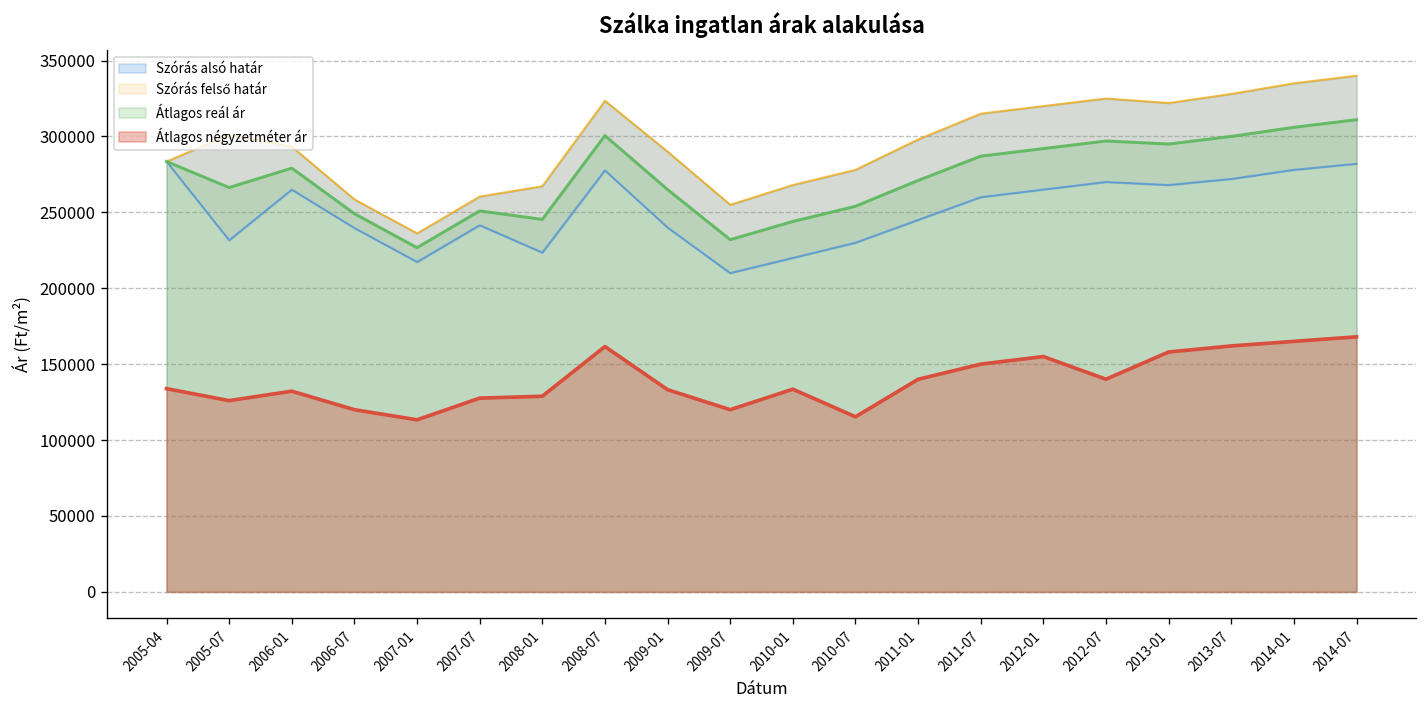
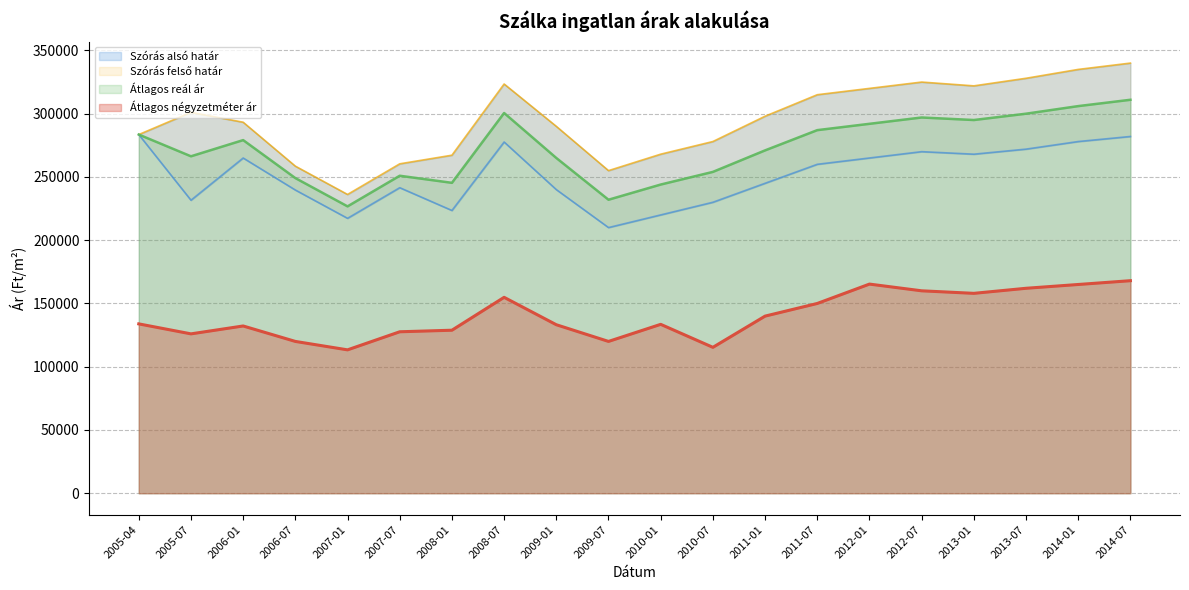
Átlagos négyzetméter ár, 2008-07: 162000 -> 155000
Átlagos négyzetméter ár, 2012-01: 155000 -> 165000
Átlagos négyzetméter ár, 2012-07: 140000 -> 160000
